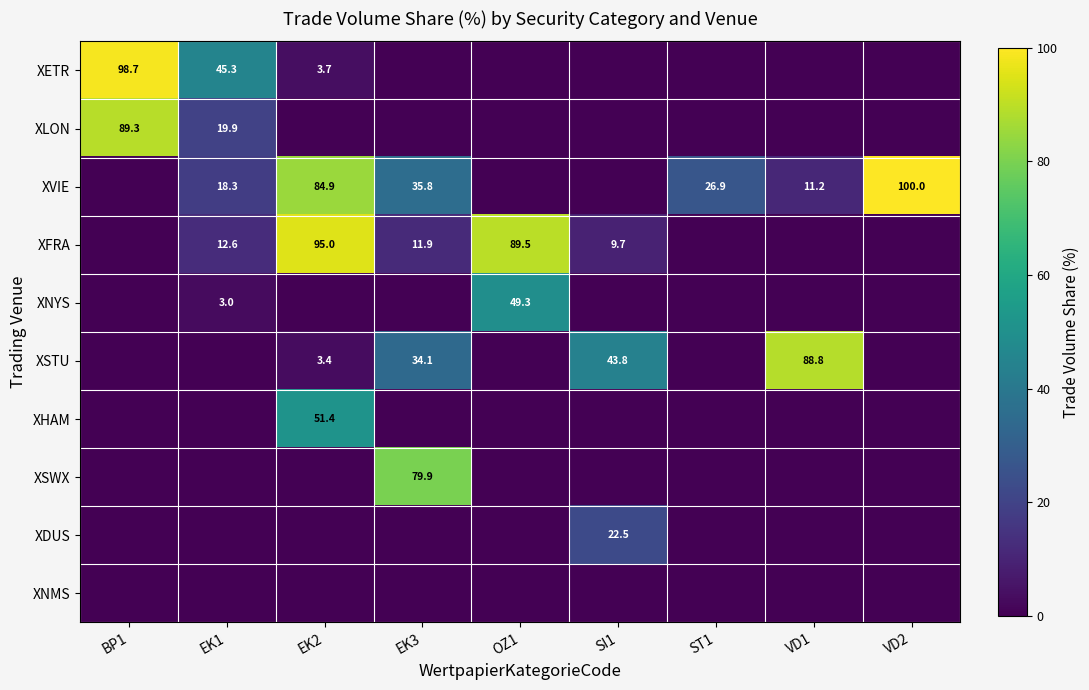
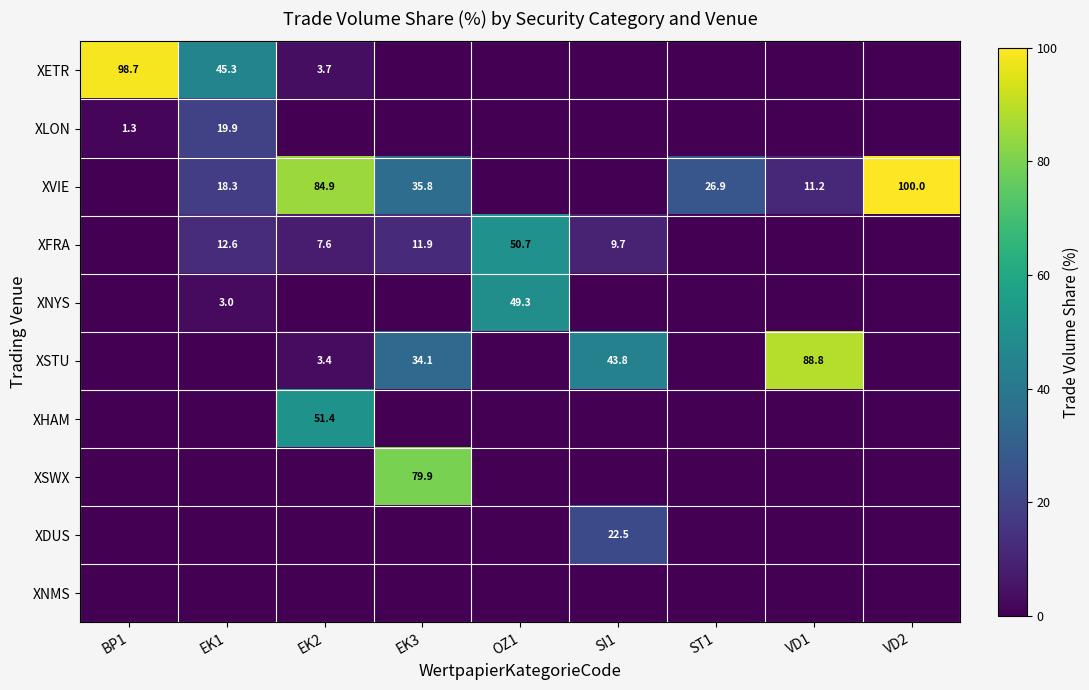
XLON, BP1: 89.3 -> 1.3
XFRA, EK2: 95.0 -> 7.6
XFRA, OZ1: 89.5 -> 50.7
